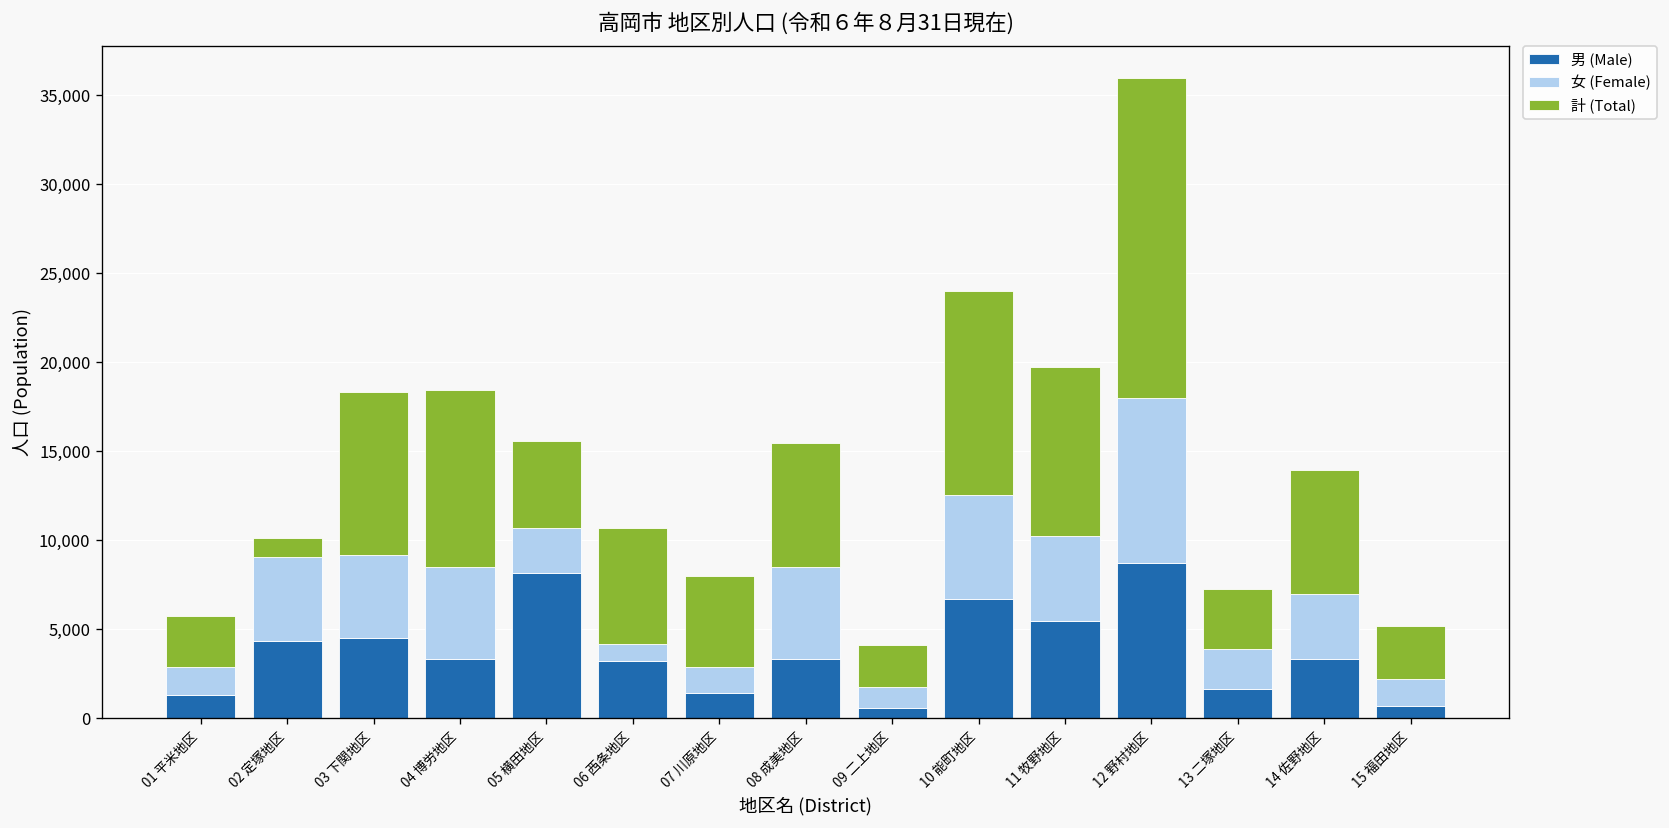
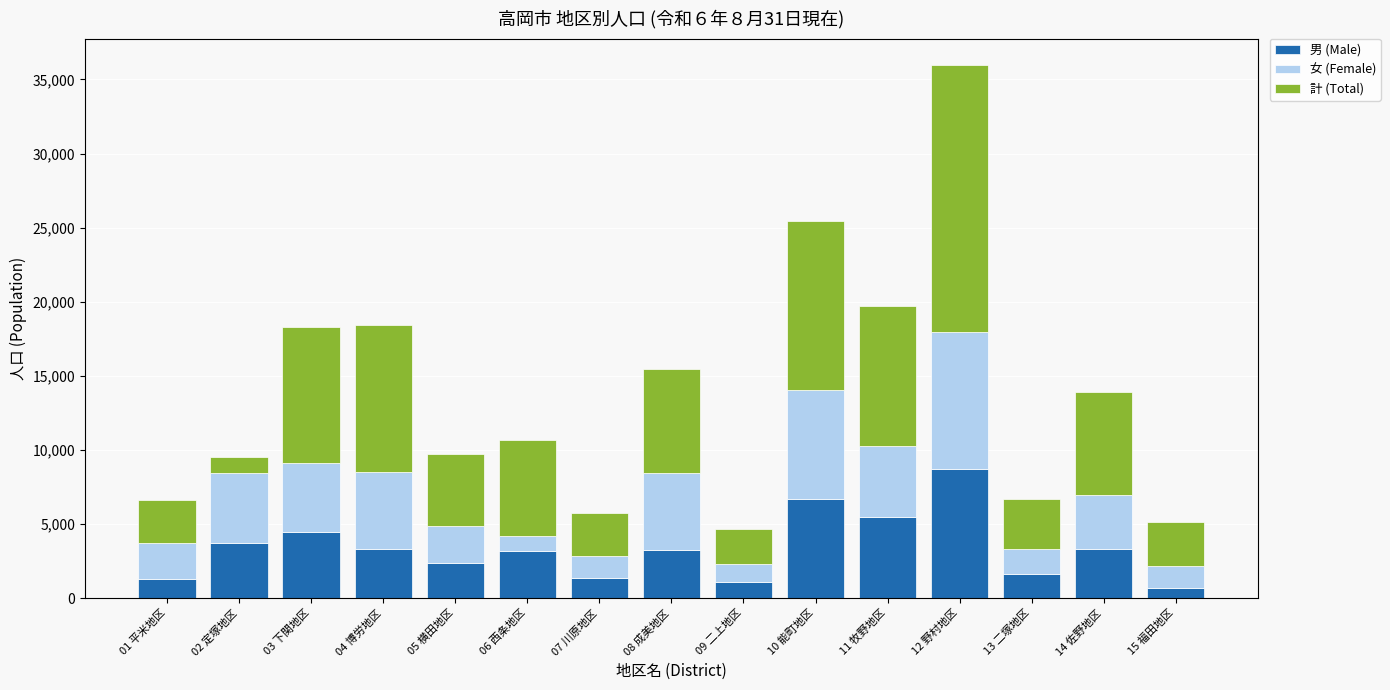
女 (Female), 01 平米地区: 1,600 -> 2,400
男 (Male), 02 定塚地区: 4,300 -> 3,700
男 (Male), 05 横田地区: 8,200 -> 2,400
計 (Total), 07 川原地区: 5,100 -> 2,900
男 (Male), 09 二上地区: 600 -> 1,100
女 (Female), 10 能町地区: 5,800 -> 7,300
女 (Female), 13 二塚地区: 2,300 -> 1,700
